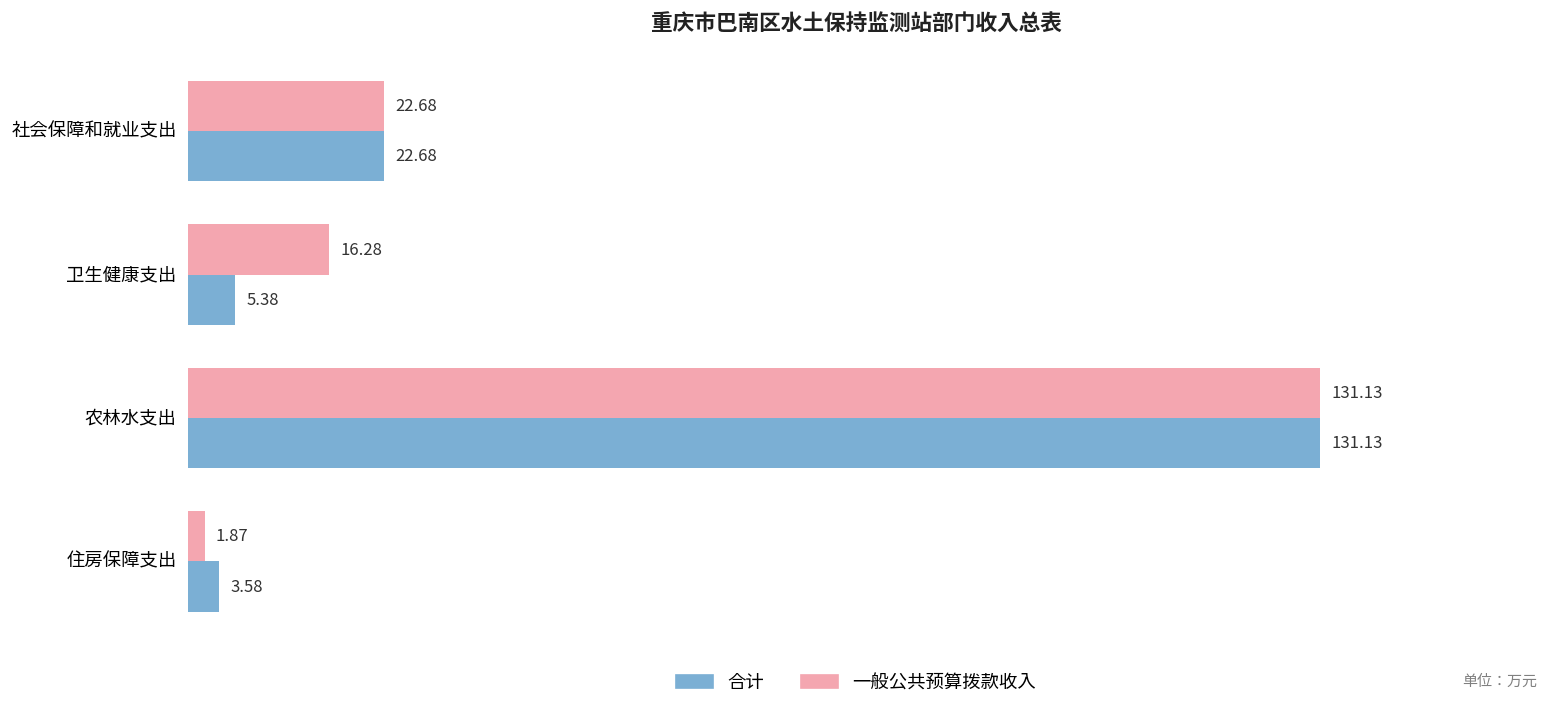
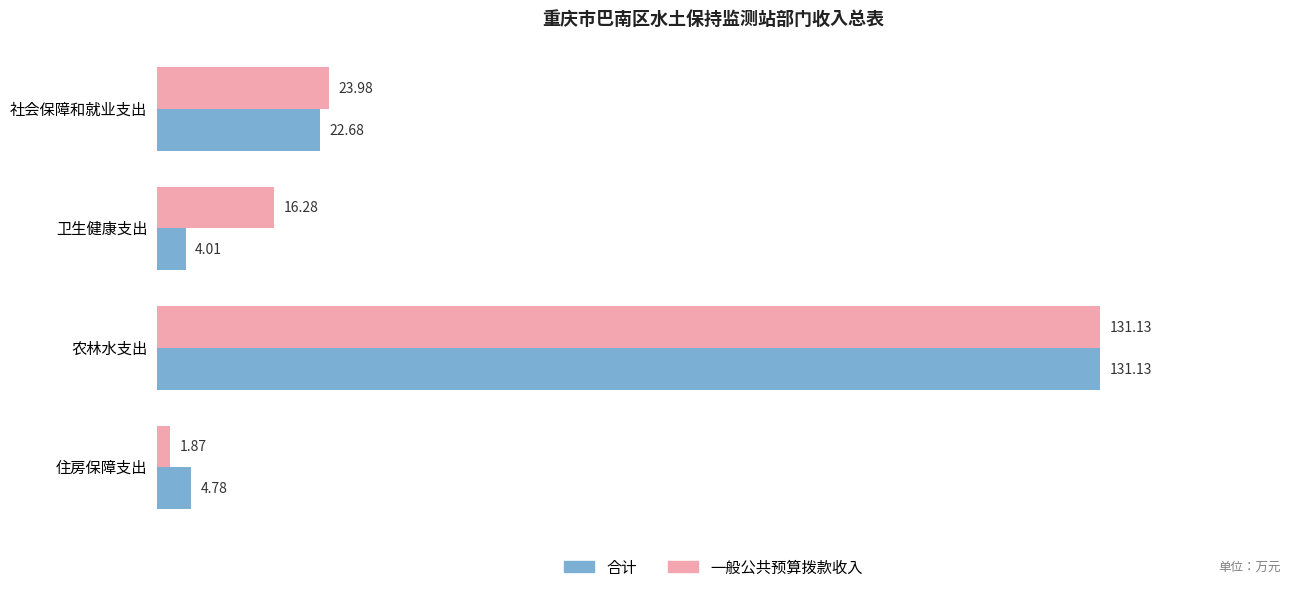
一般公共预算拨款收入, 社会保障和就业支出: 22.68 -> 23.98
合计, 卫生健康支出: 5.38 -> 4.01
合计, 住房保障支出: 3.58 -> 4.78
